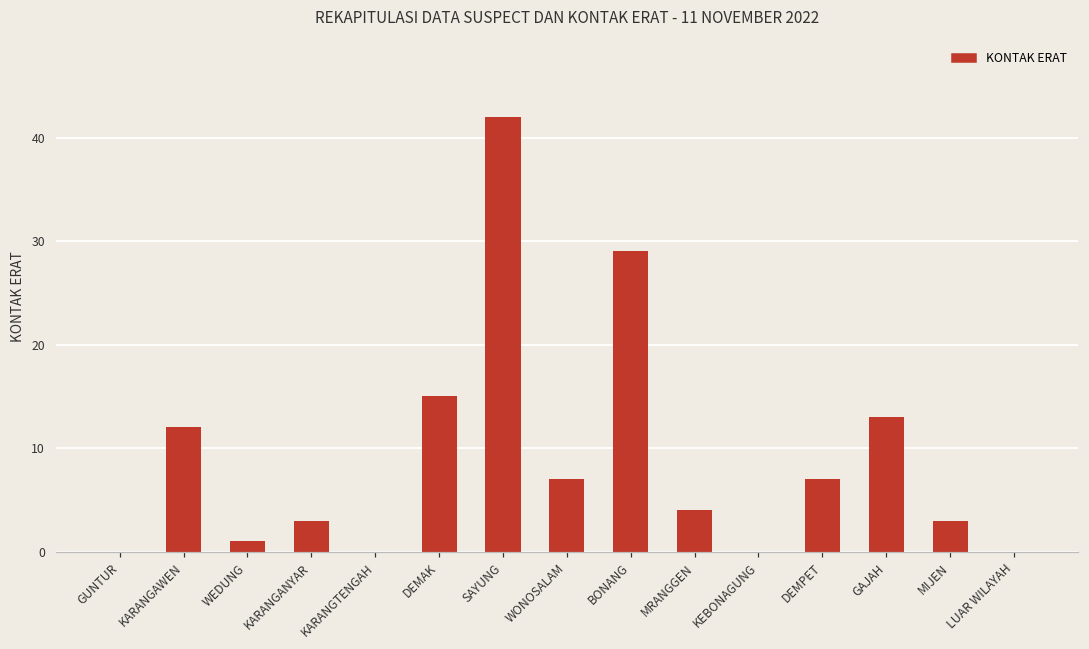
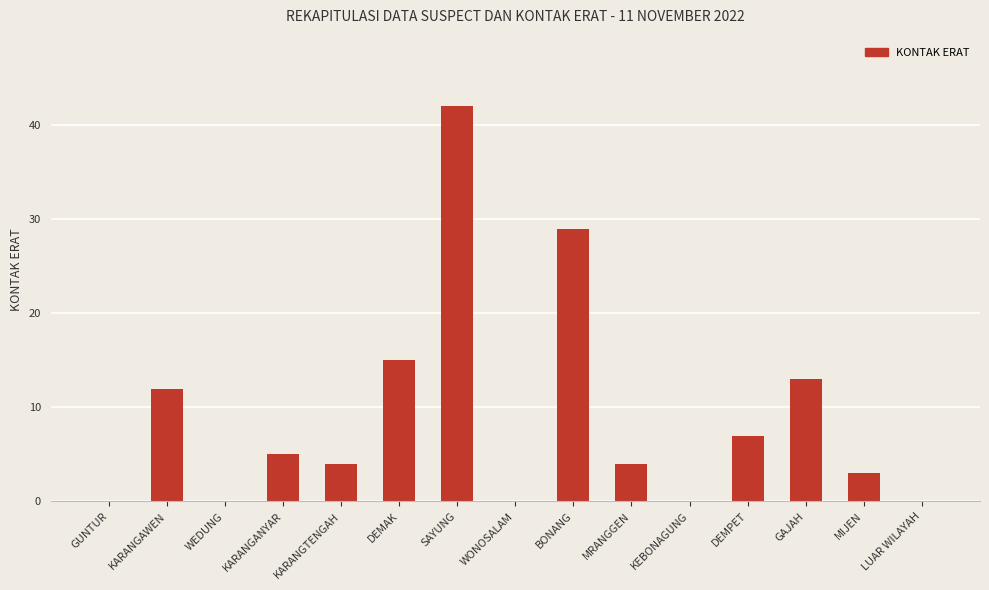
WEDUNG: 1 -> 0
KARANGANYAR: 3 -> 5
KARANGTENGAH: 0 -> 4
WONOSALAM: 7 -> 0
